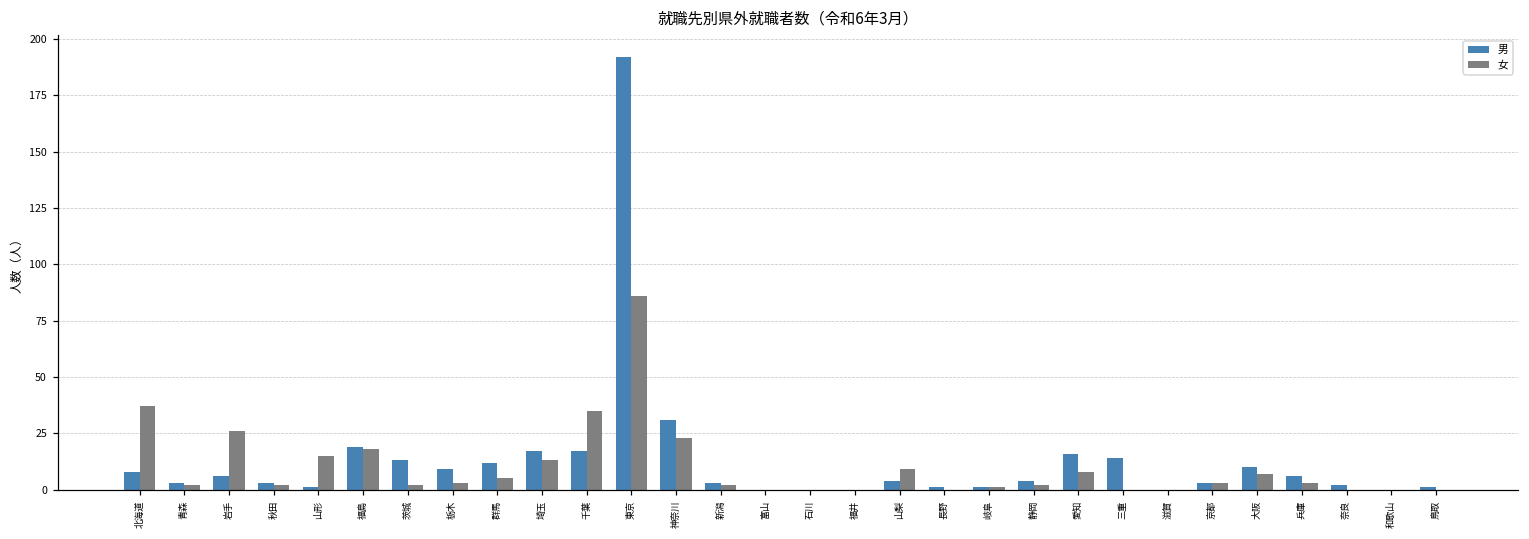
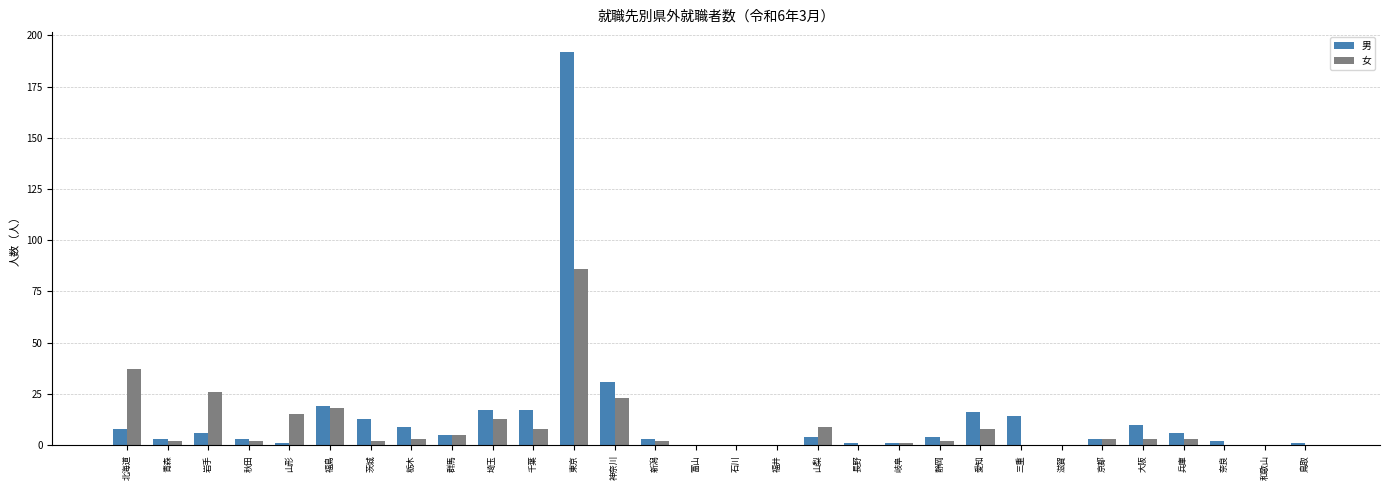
男, 群馬: 12 -> 5
女, 千葉: 35 -> 8
女, 大阪: 7 -> 3
